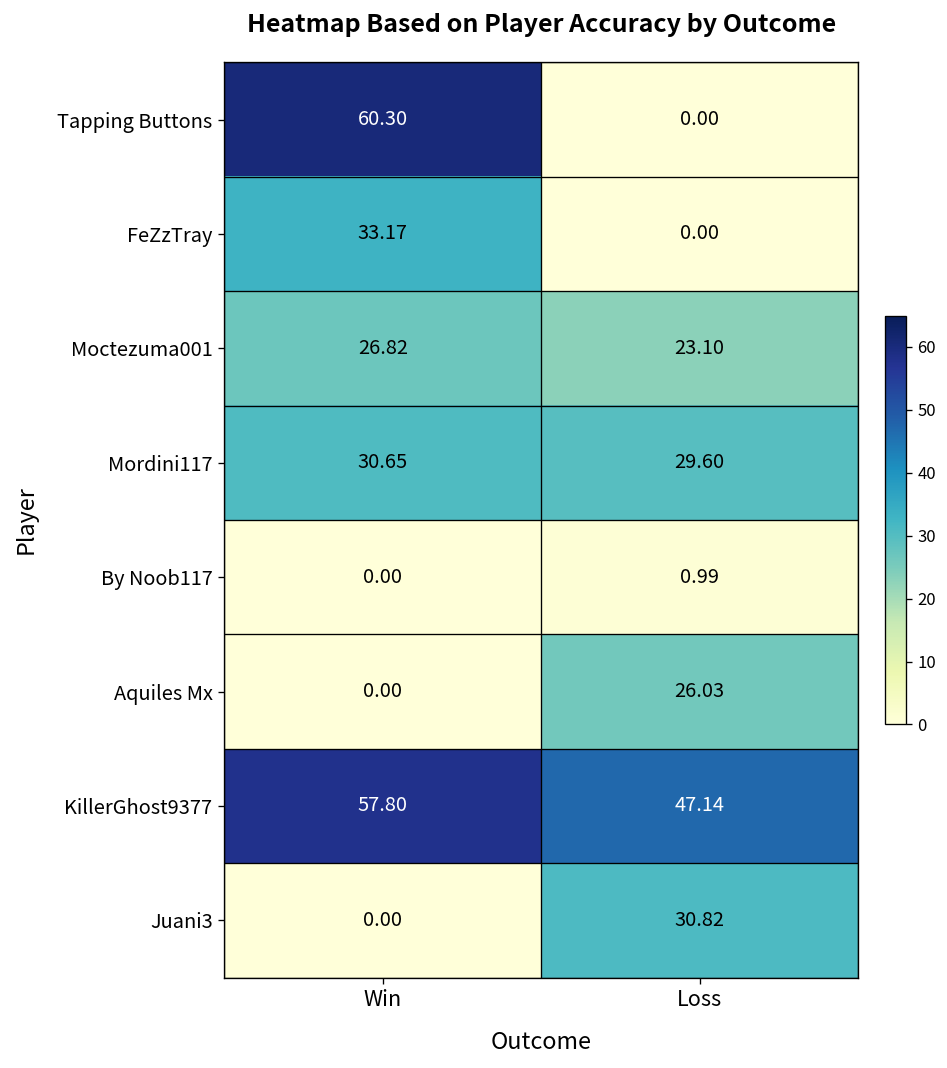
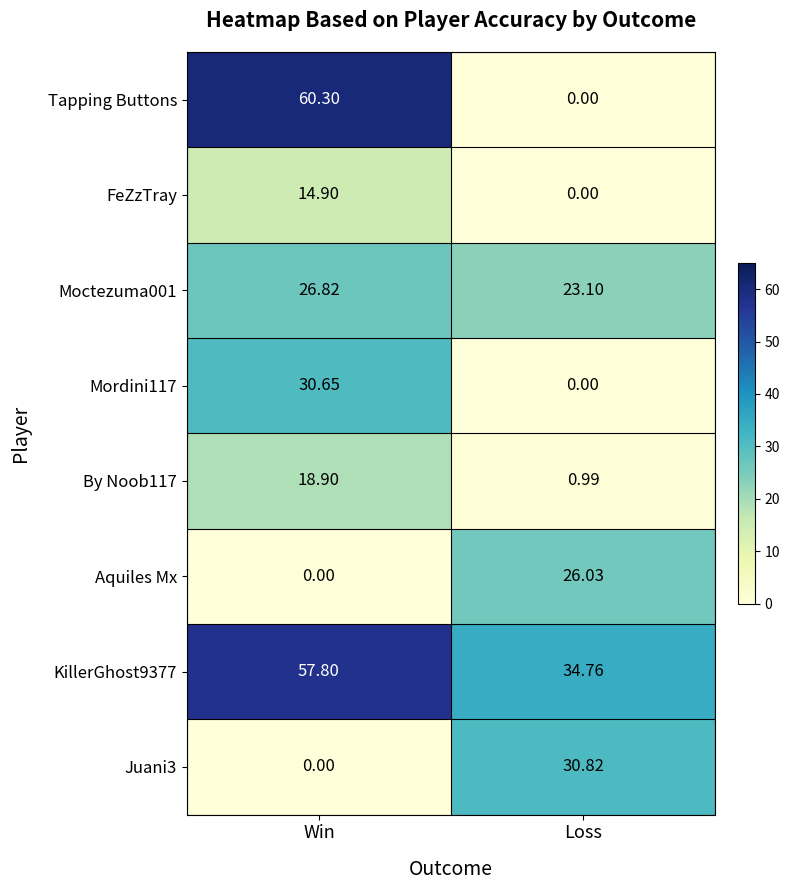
FeZzTray, Win: 33.17 -> 14.90
Mordini117, Loss: 29.60 -> 0.00
By Noob117, Win: 0.00 -> 18.90
KillerGhost9377, Loss: 47.14 -> 34.76
